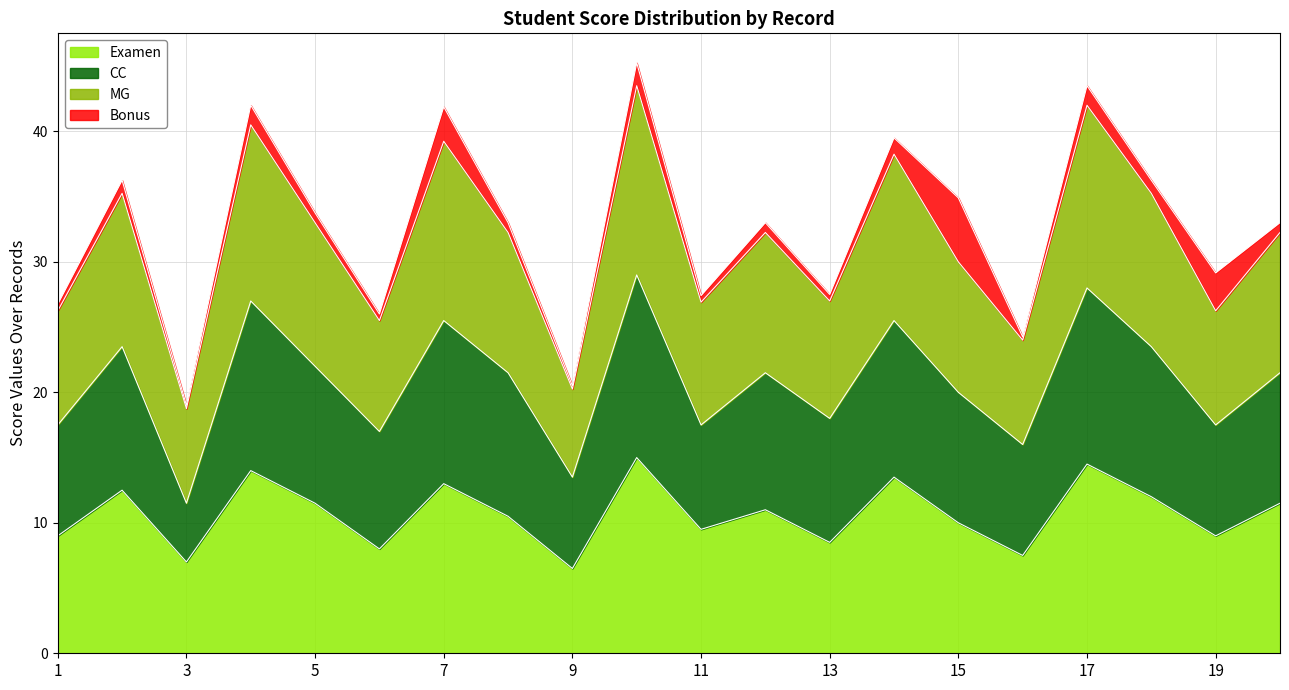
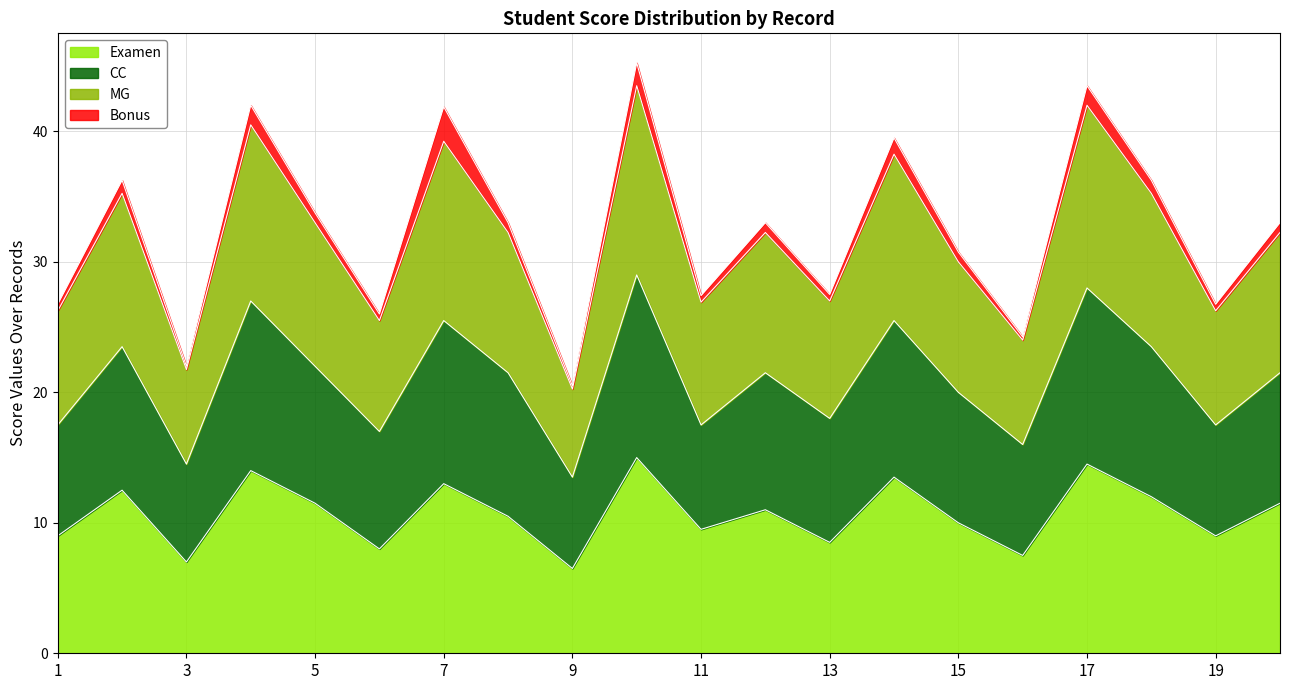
CC, 3: 4.5 -> 7.5
Bonus, 15: 4.9 -> 0.8
Bonus, 19: 2.9 -> 0.5
